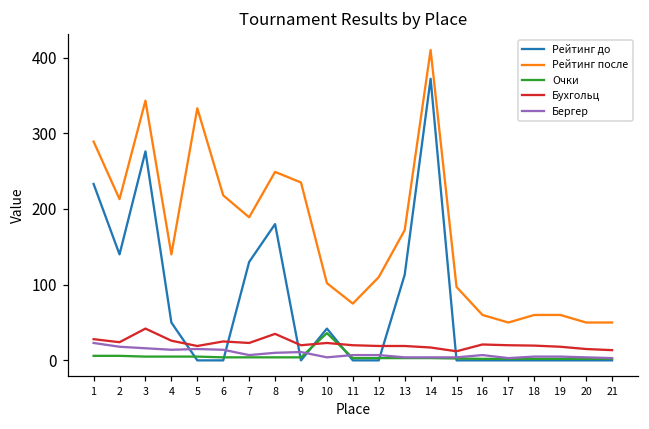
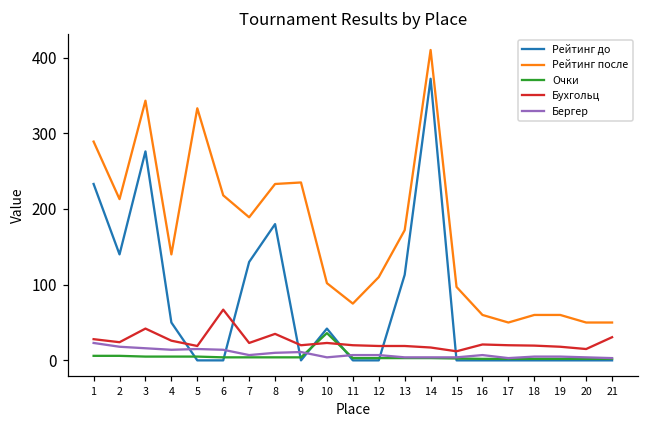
Бухгольц, 6: 30 -> 70
Рейтинг после, 8: 250 -> 230
Бухгольц, 21: 10 -> 30
